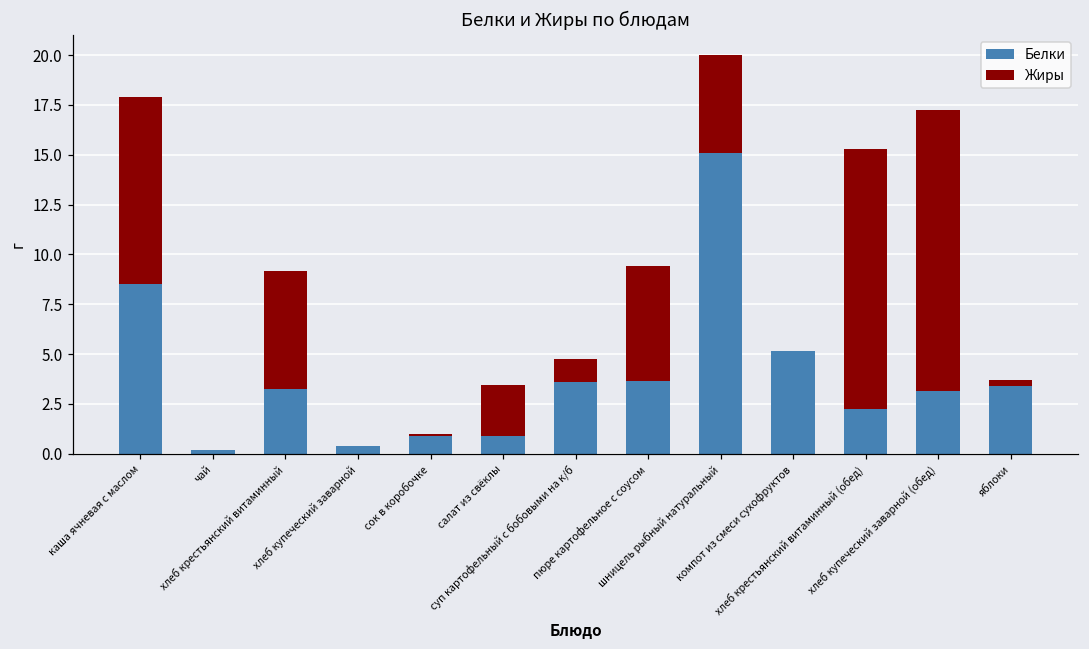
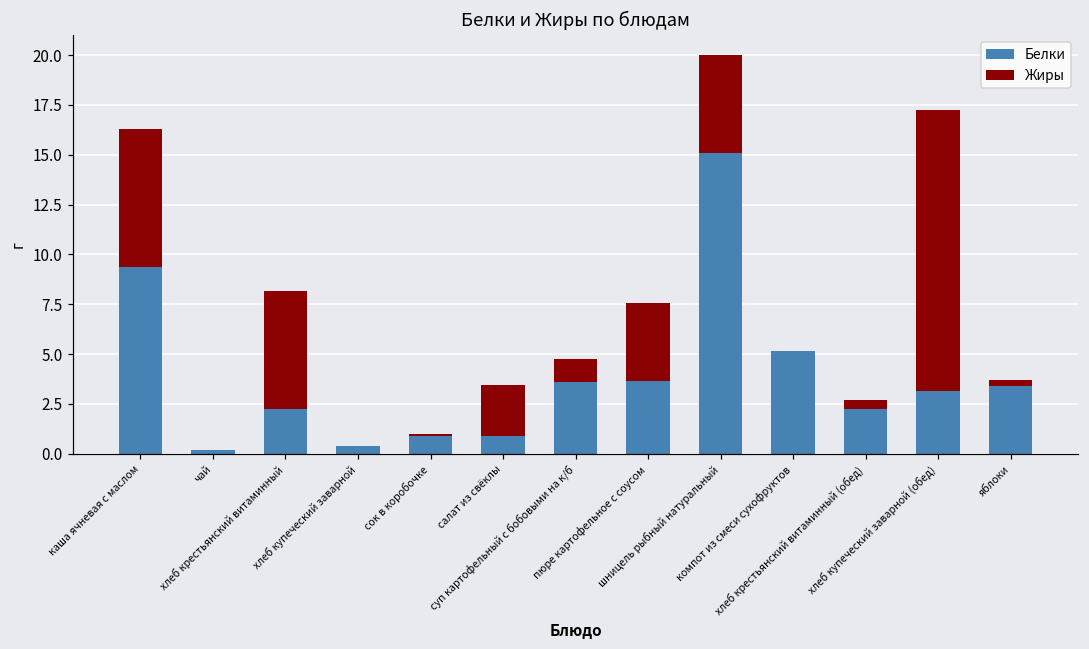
Белки, каша ячневая с маслом: 8.5 -> 9.4
Жиры, каша ячневая с маслом: 9.4 -> 6.9
Белки, хлеб крестьянский витаминный: 3.3 -> 2.2
Жиры, пюре картофельное с соусом: 5.8 -> 3.9
Жиры, хлеб крестьянский витаминный (обед): 13.1 -> 0.4
